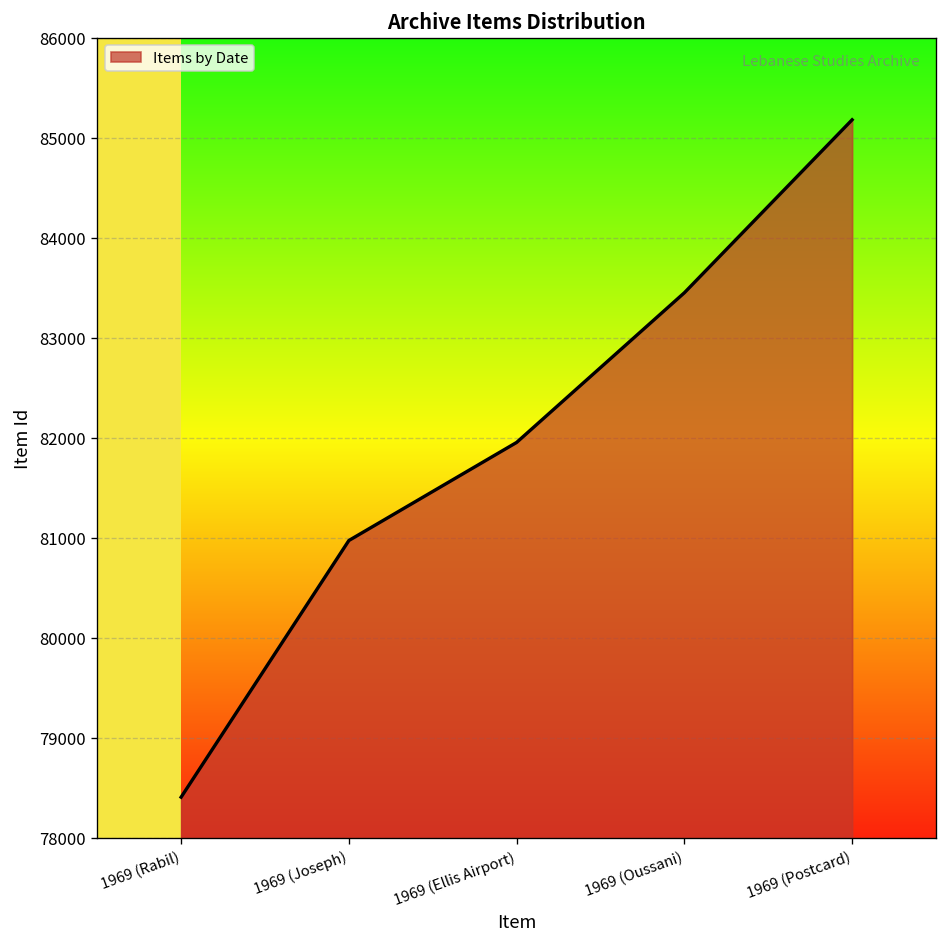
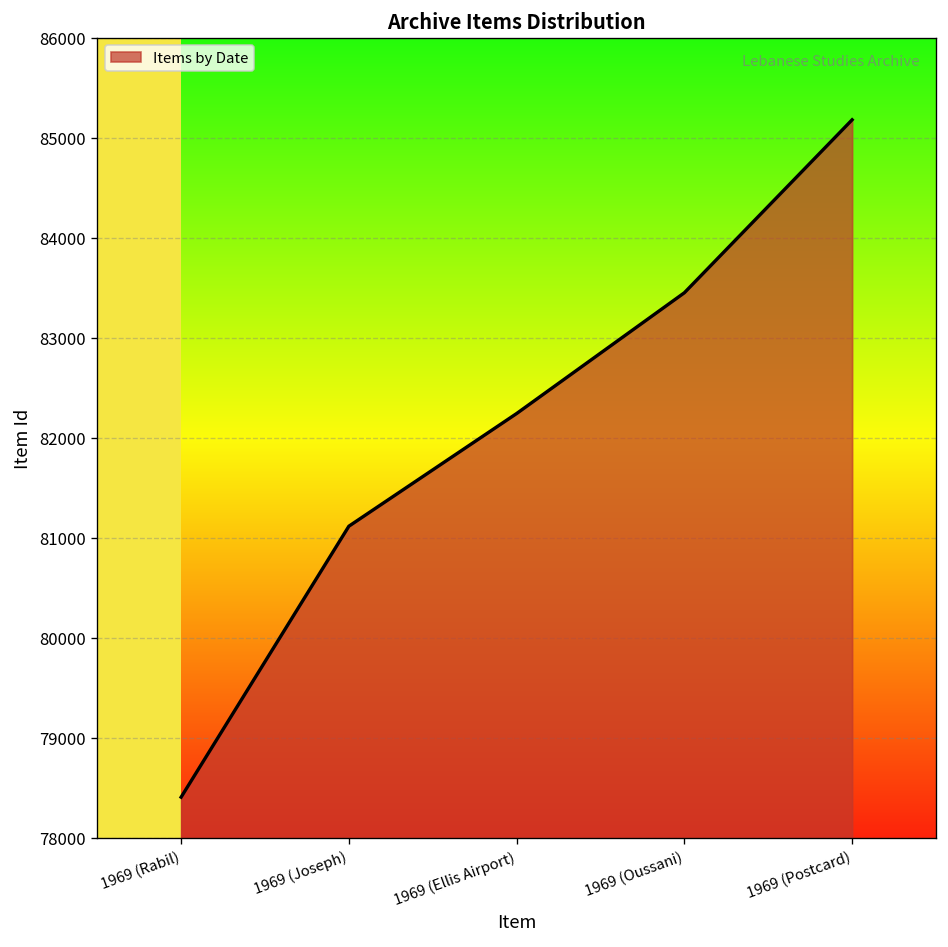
1969 (Joseph): 81000 -> 81100
1969 (Ellis Airport): 82000 -> 82200
